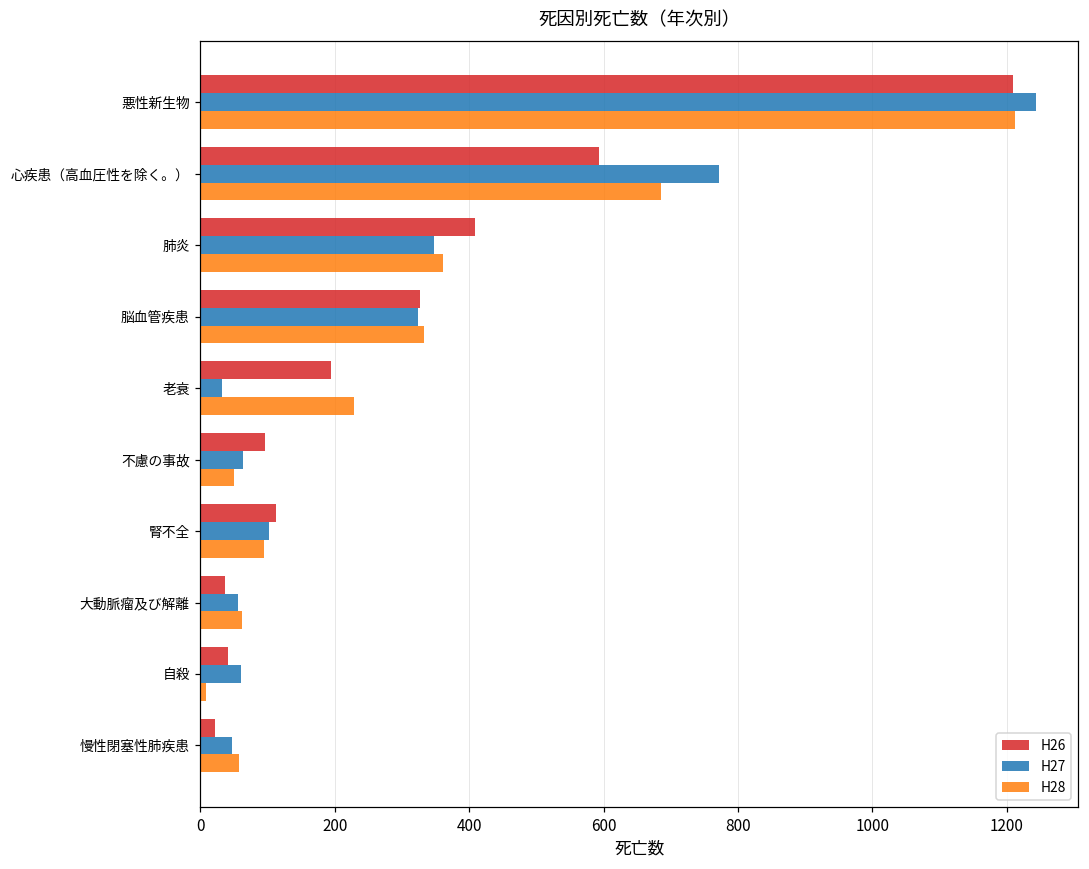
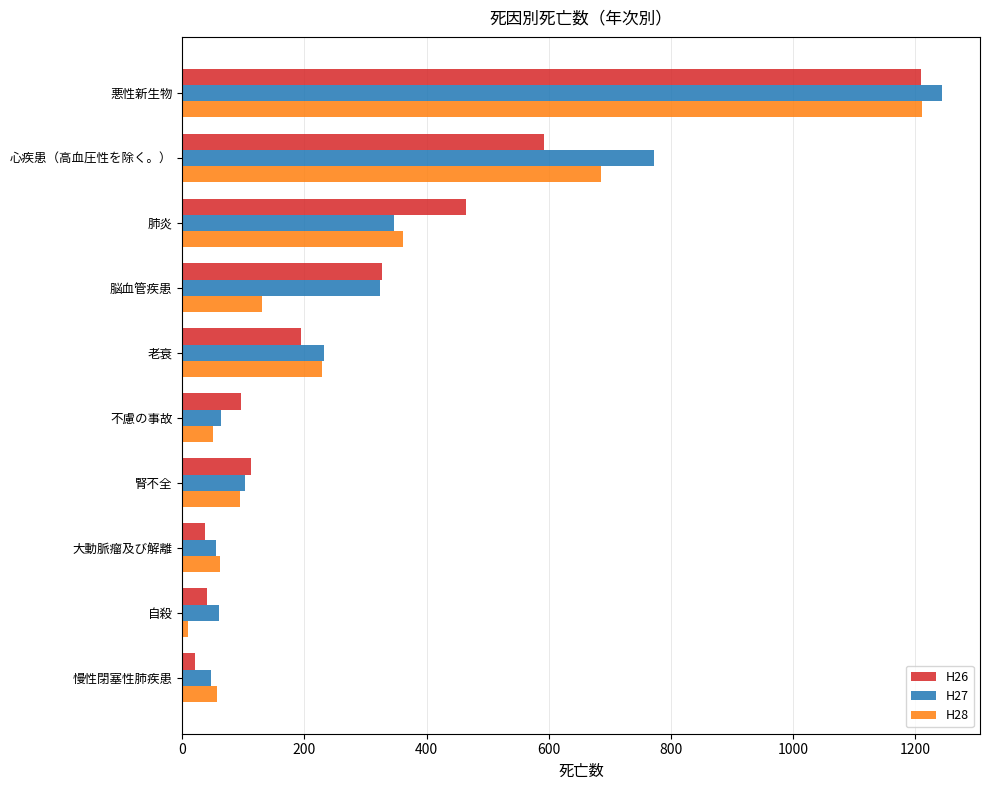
H26, 肺炎: 410 -> 470
H28, 脳血管疾患: 330 -> 130
H27, 老衰: 30 -> 230
